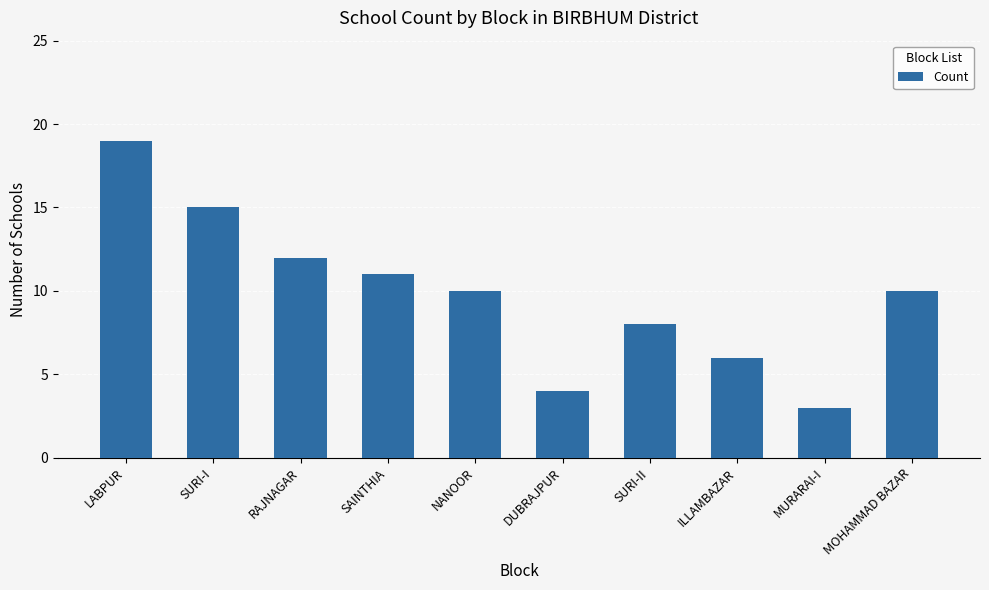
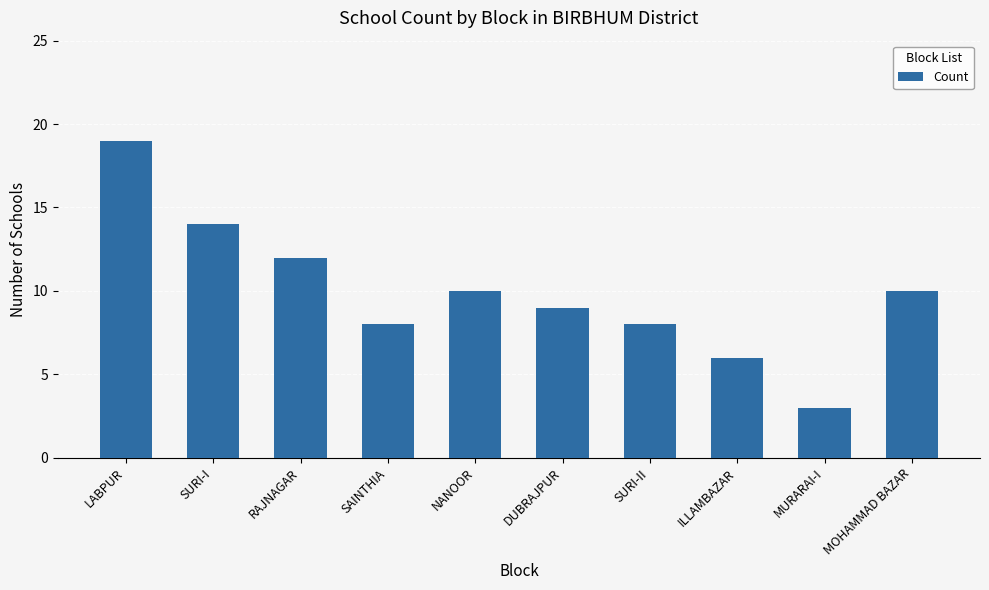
SURI-I: 15 -> 14
SAINTHIA: 11 -> 8
DUBRAJPUR: 4 -> 9
